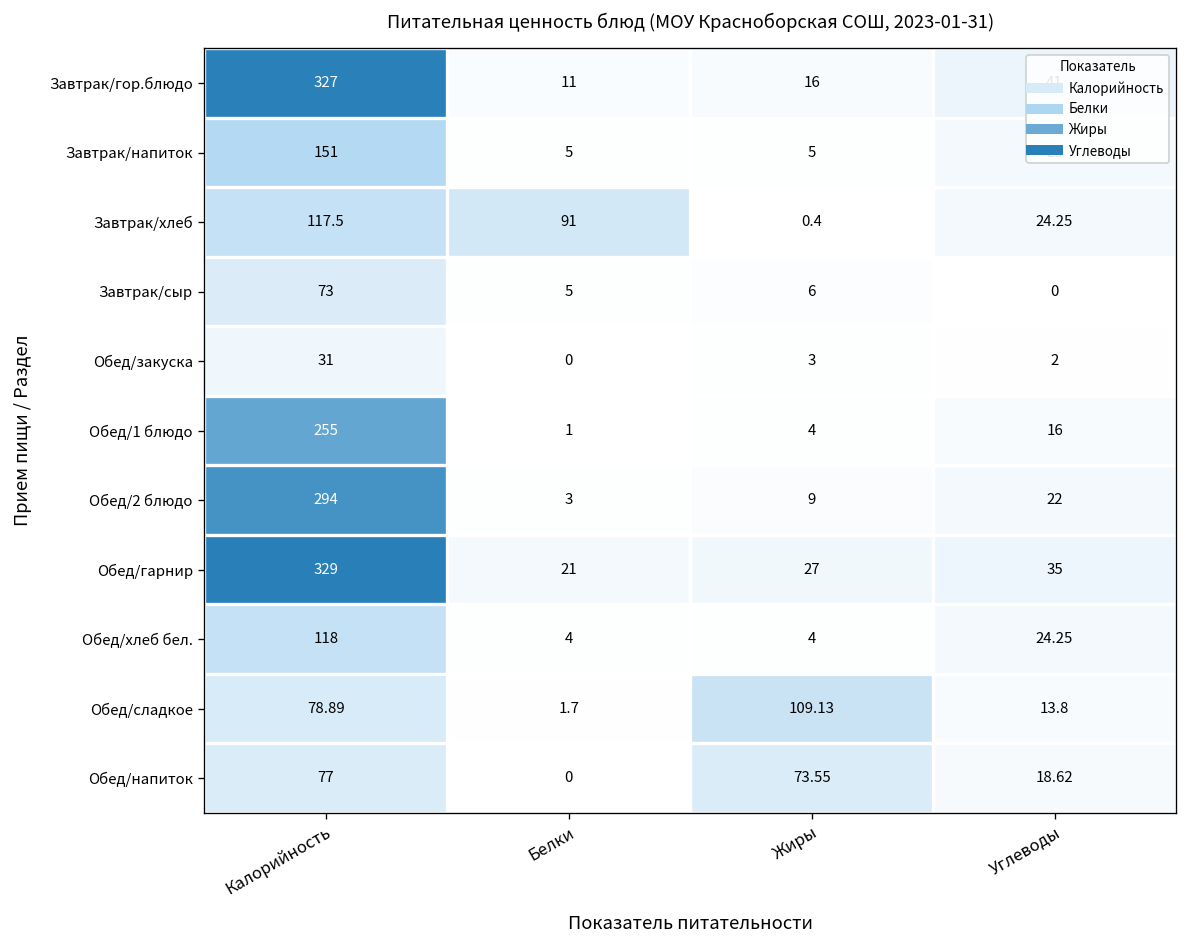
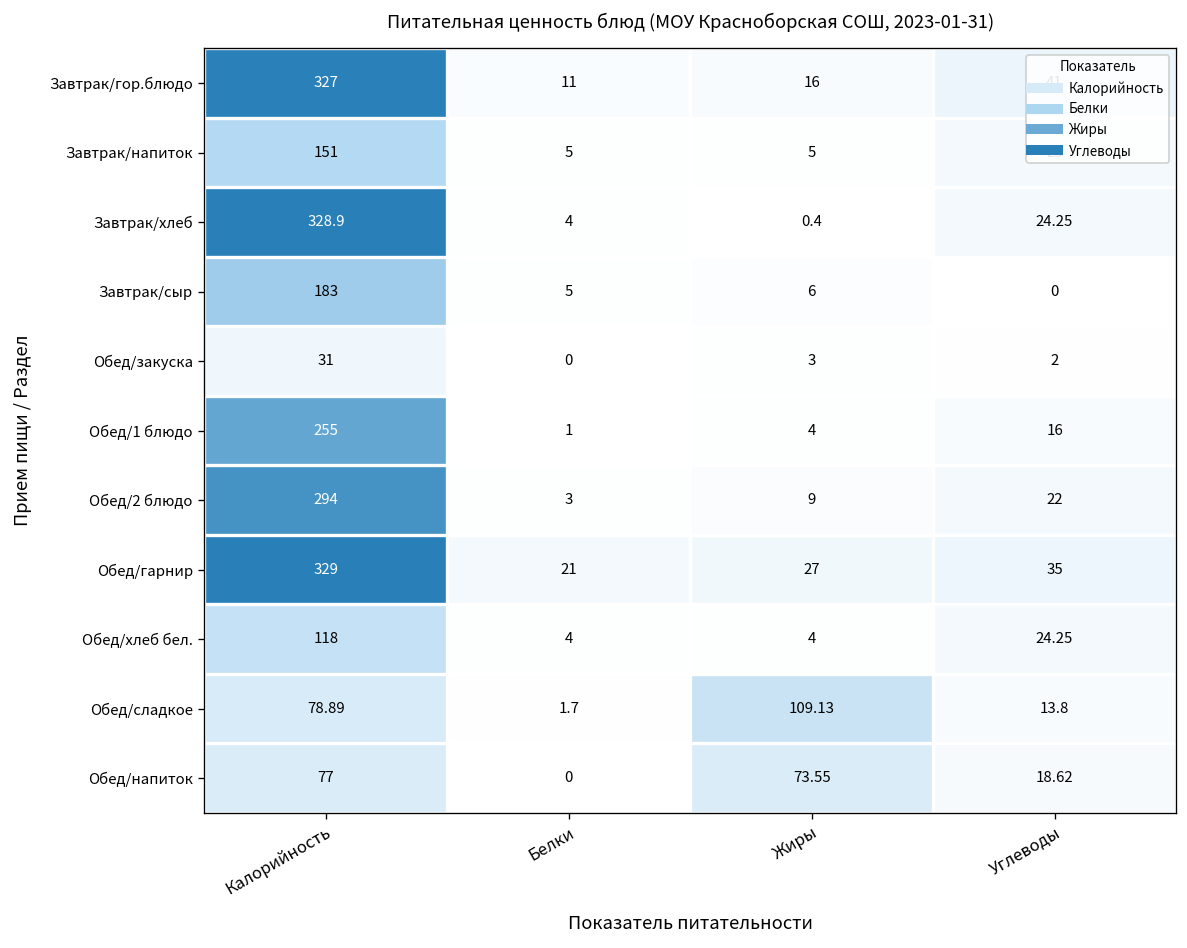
Завтрак/хлеб, Калорийность: 117.5 -> 328.9
Завтрак/хлеб, Белки: 91 -> 4
Завтрак/сыр, Калорийность: 73 -> 183
